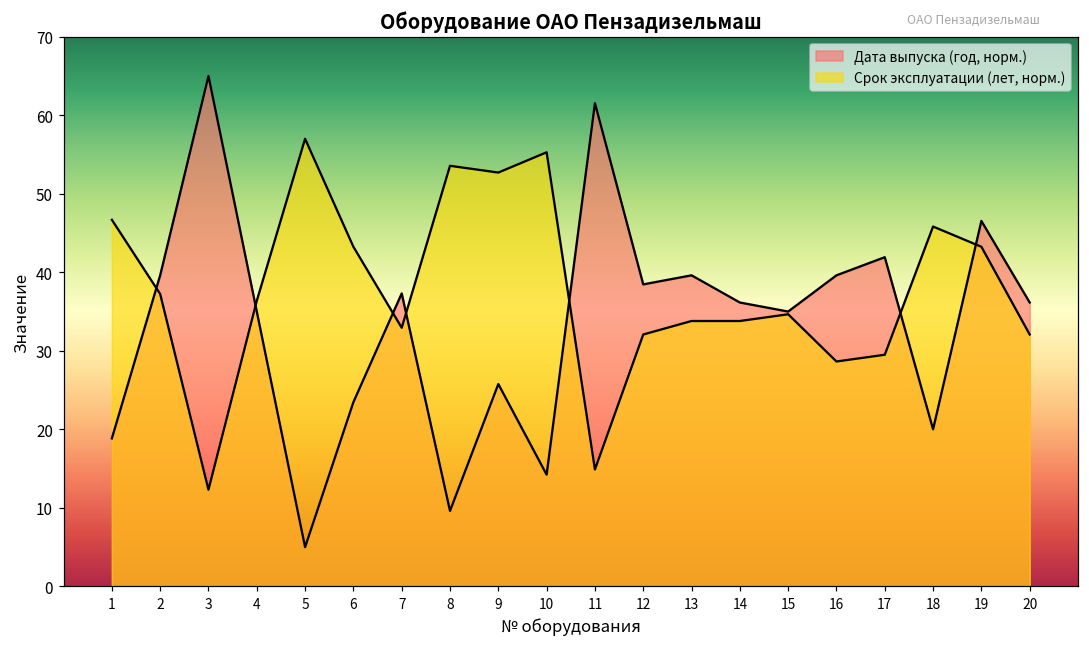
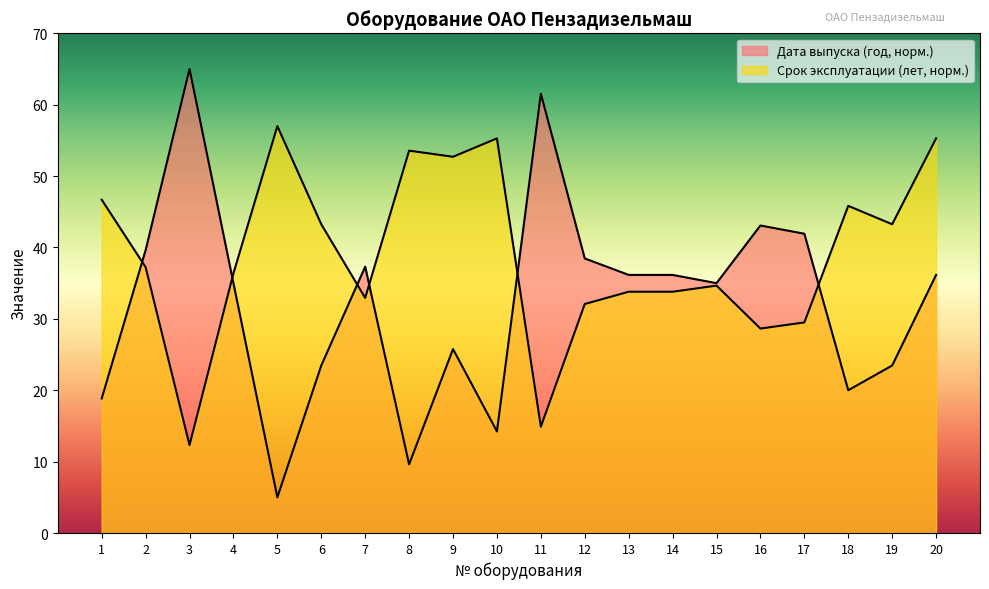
Дата выпуска (год, норм.), 13: 40 -> 36
Дата выпуска (год, норм.), 16: 40 -> 43
Дата выпуска (год, норм.), 19: 47 -> 23
Срок эксплуатации (лет, норм.), 20: 32 -> 55
